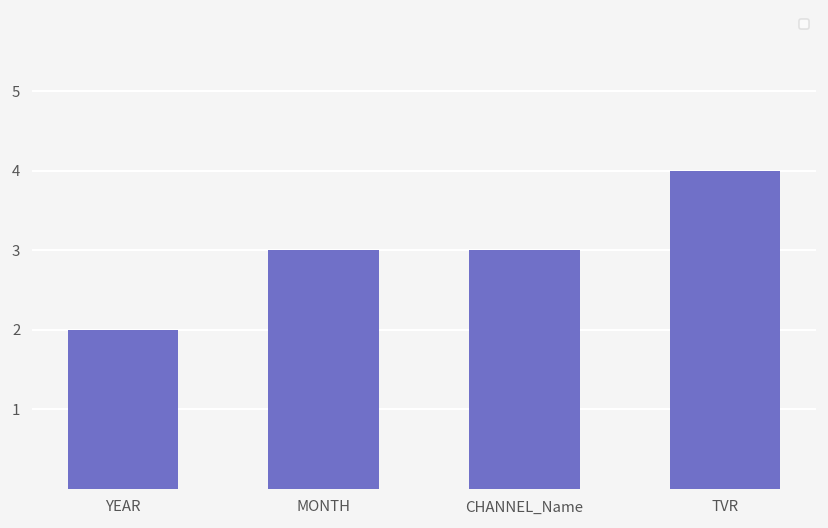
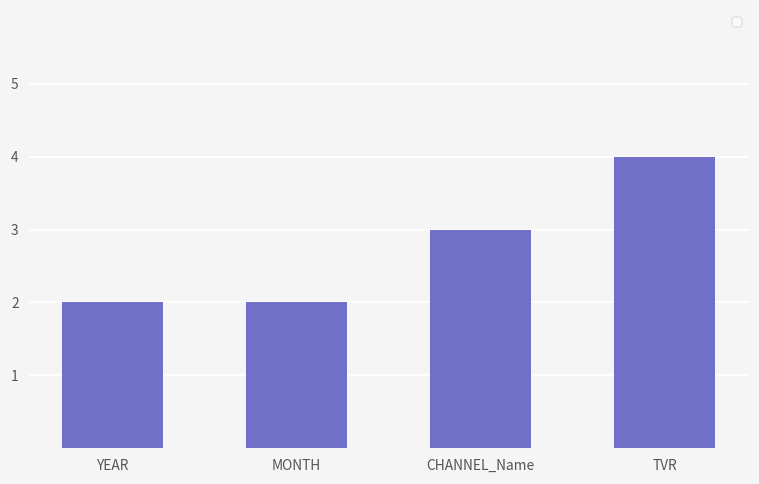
MONTH: 3 -> 2
